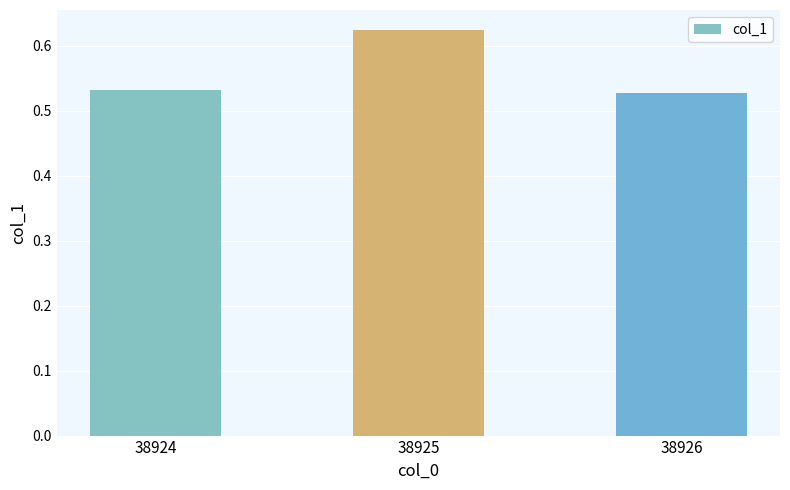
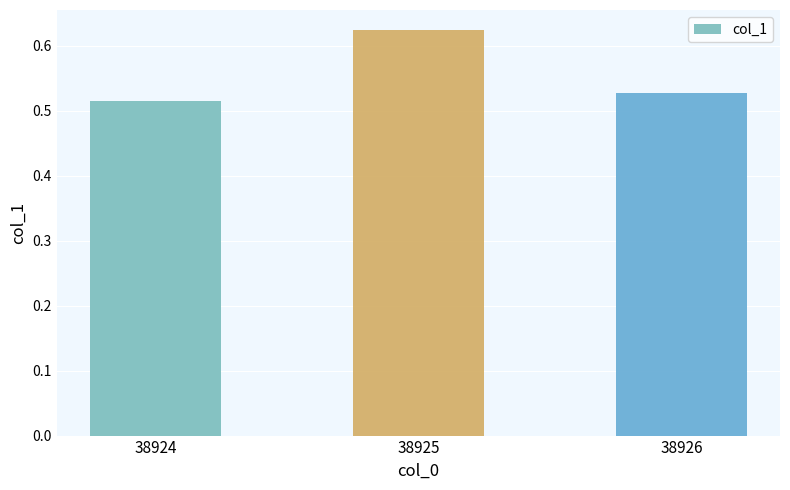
38924: 0.53 -> 0.52
